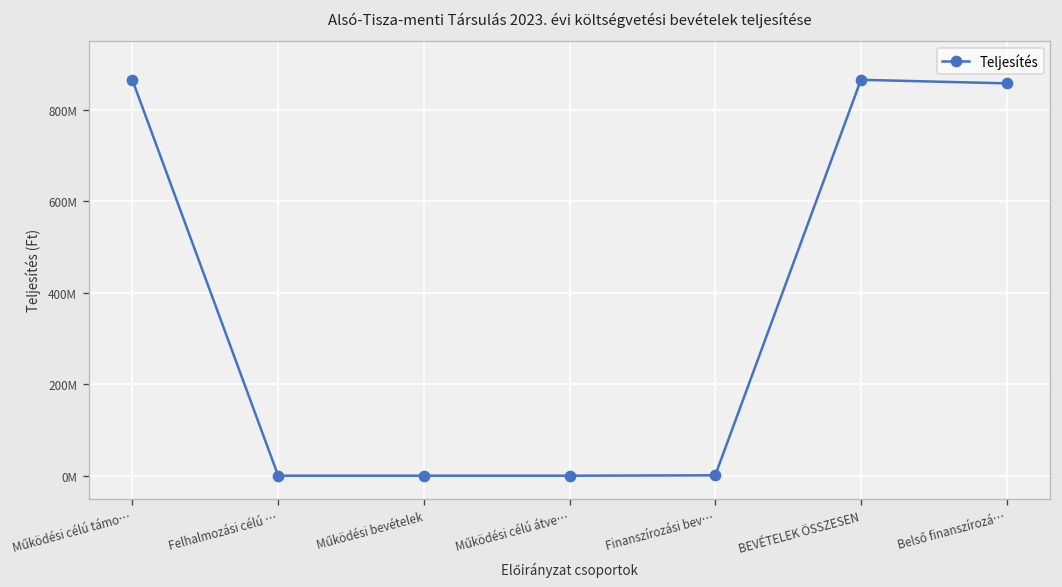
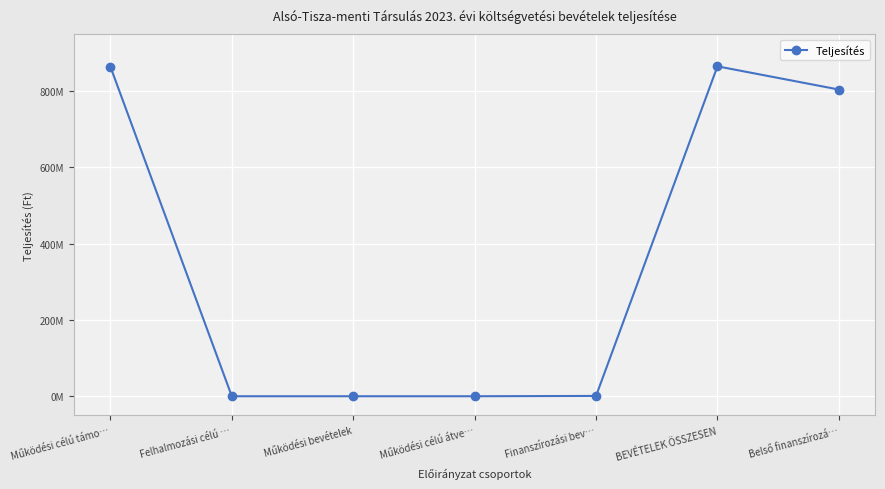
Belső finanszírozá…: 860000000 -> 800000000
